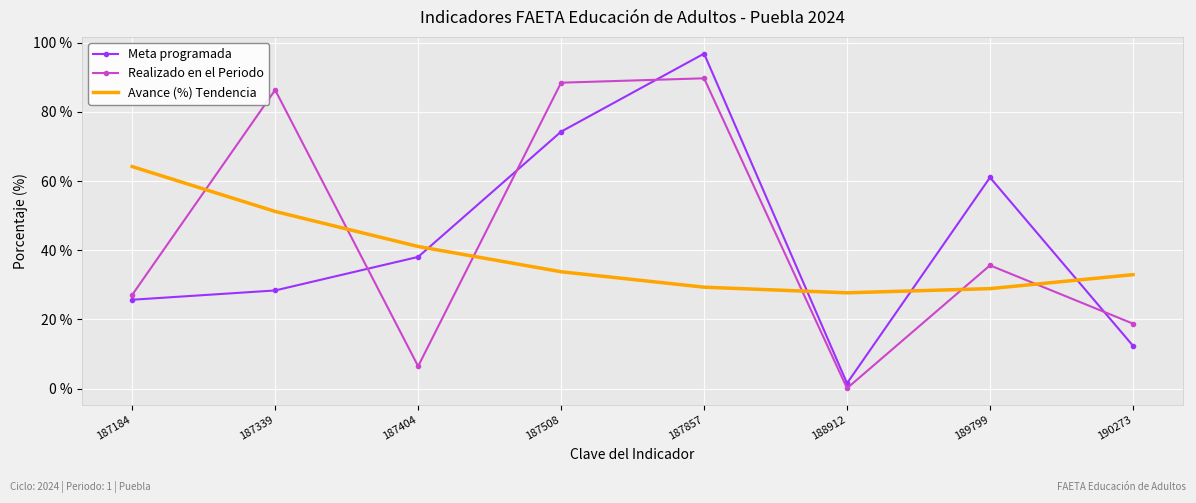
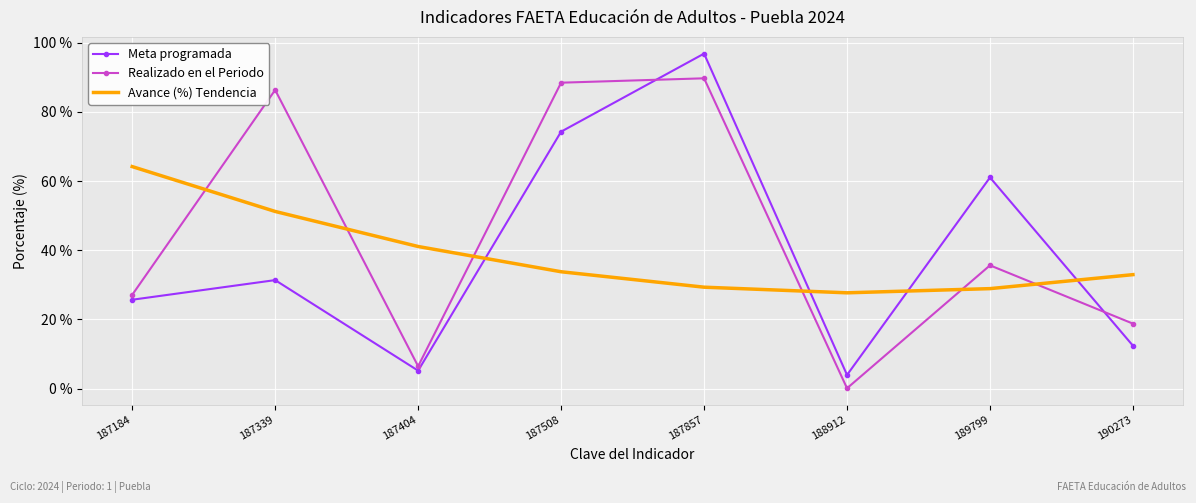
Meta programada, 187339: 28 % -> 31 %
Meta programada, 187404: 38 % -> 5 %
Meta programada, 188912: 2 % -> 4 %
